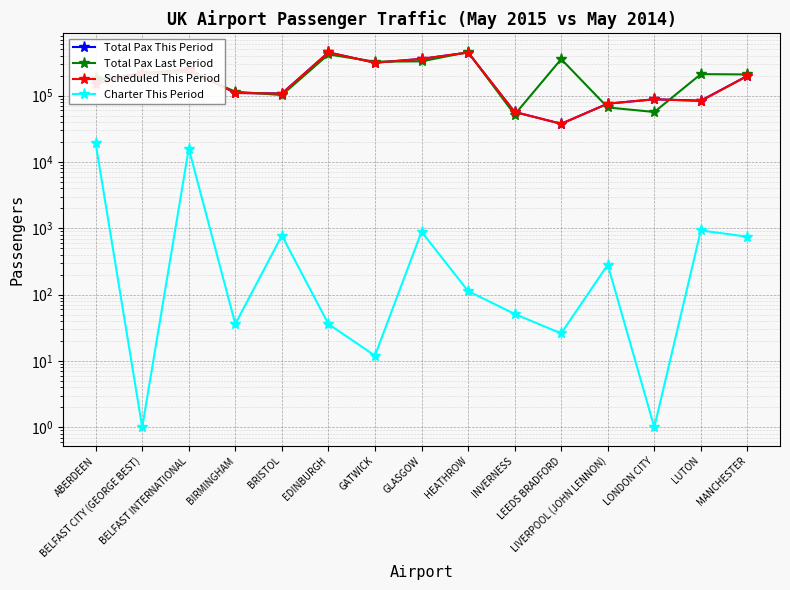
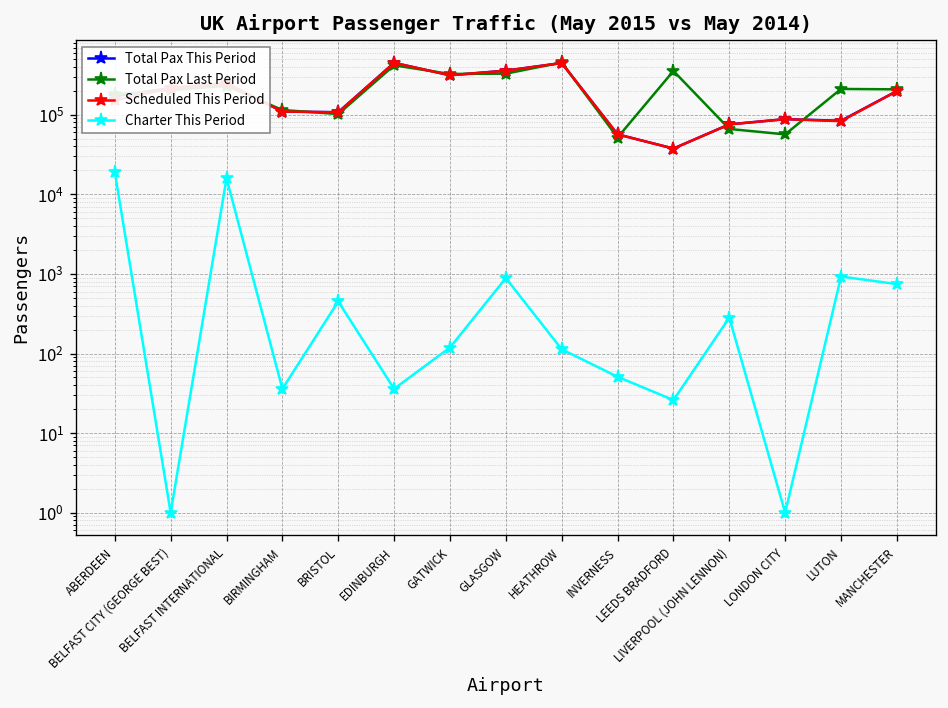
Charter This Period, BRISTOL: 800 -> 500
Charter This Period, GATWICK: 12 -> 120
